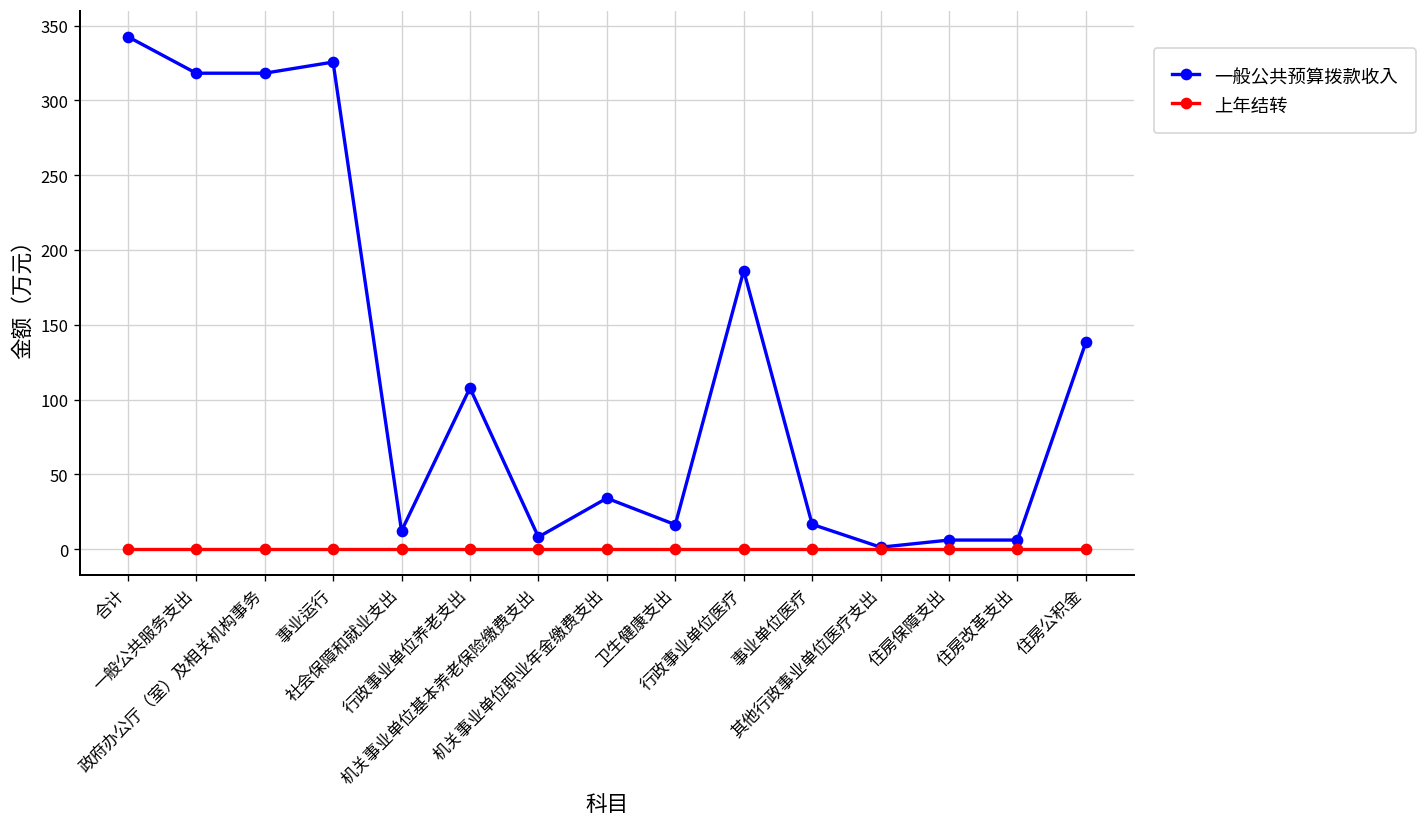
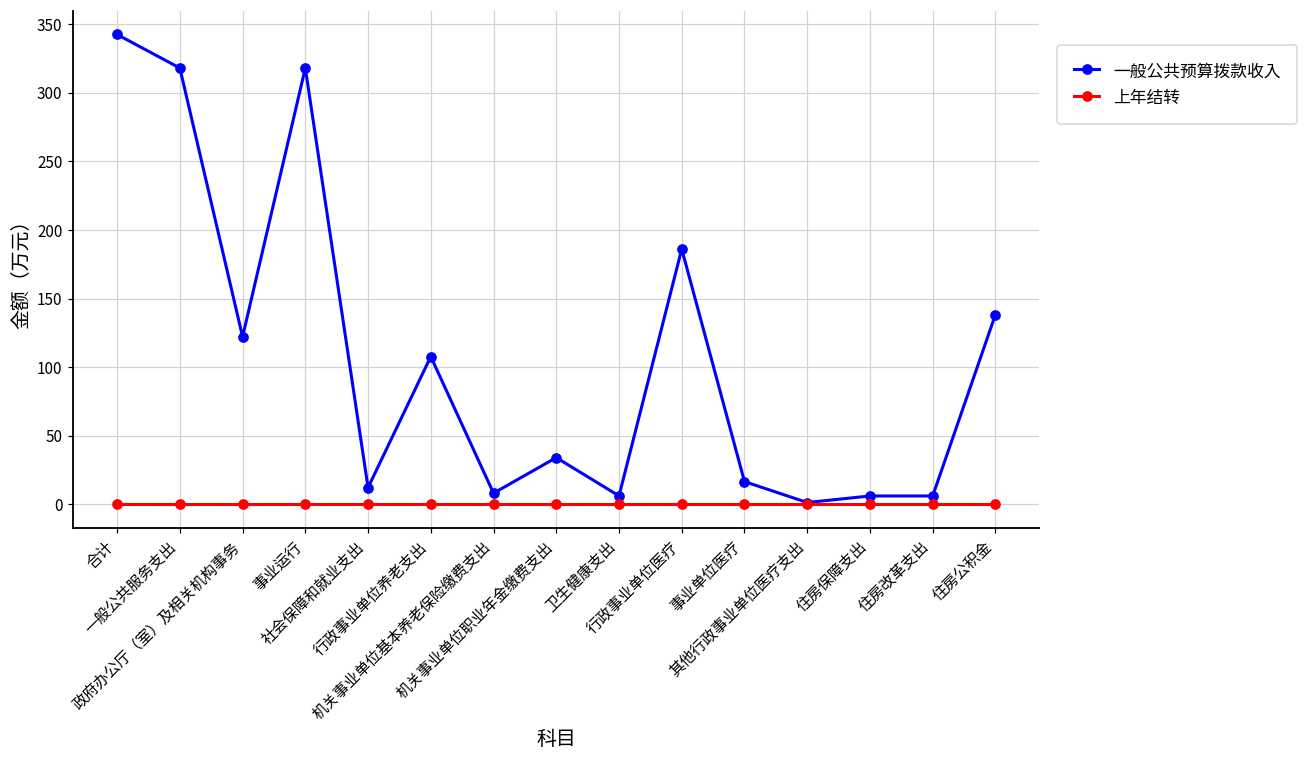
一般公共预算拨款收入, 政府办公厅（室）及相关机构事务: 318 -> 122
一般公共预算拨款收入, 事业运行: 326 -> 318
一般公共预算拨款收入, 卫生健康支出: 16 -> 6
